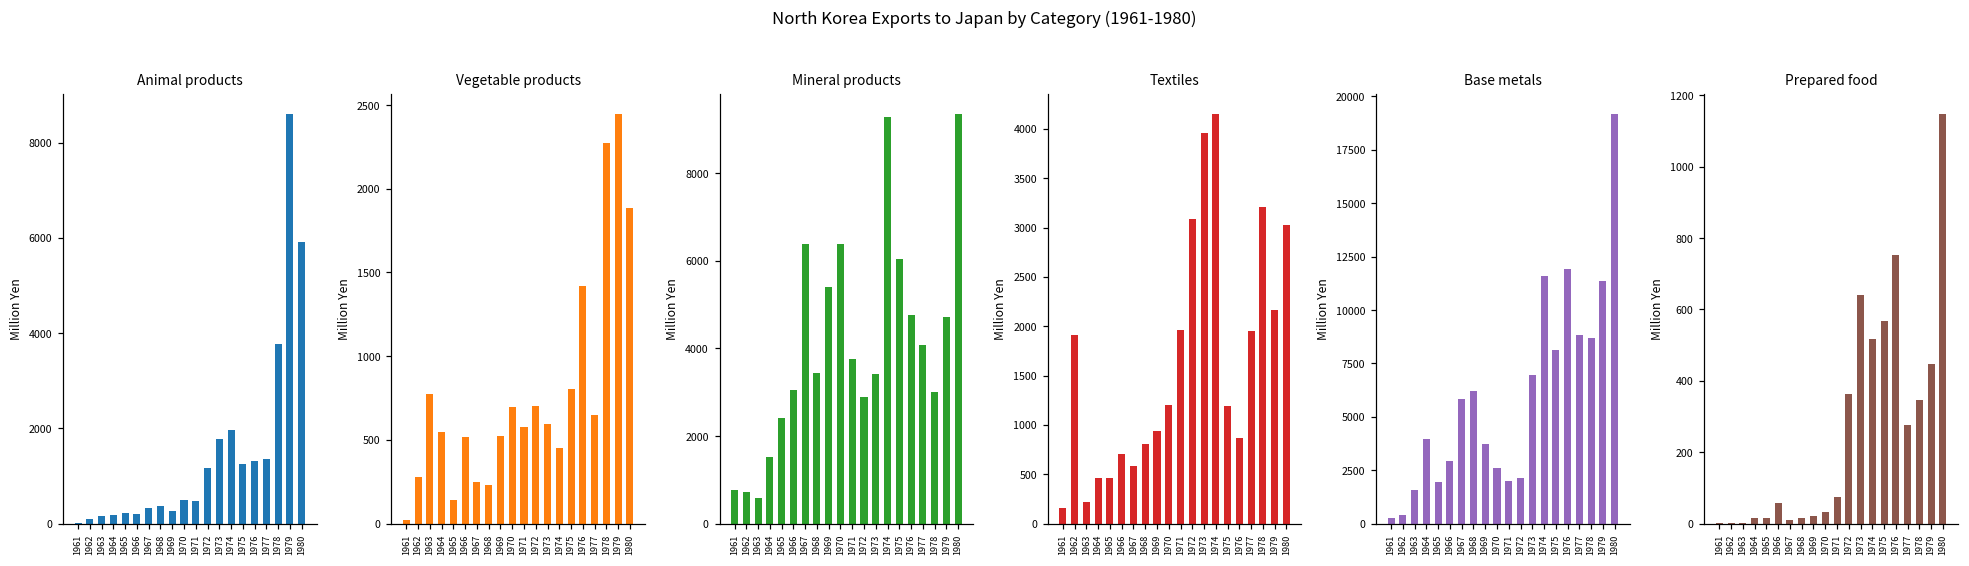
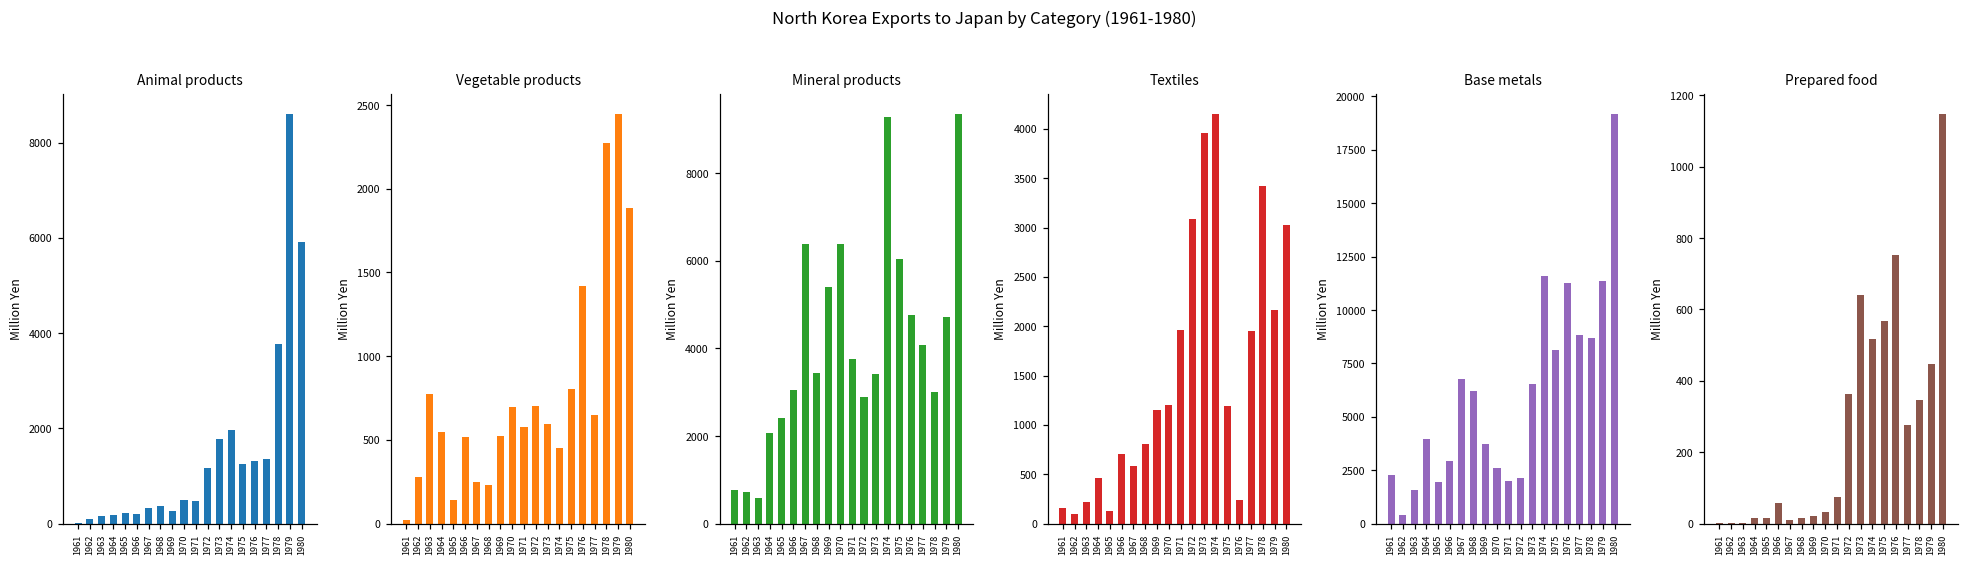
Mineral products, 1964: 1500 -> 2100
Textiles, 1962: 1900 -> 100
Textiles, 1965: 500 -> 100
Textiles, 1969: 900 -> 1200
Textiles, 1976: 900 -> 200
Textiles, 1978: 3200 -> 3400
Base metals, 1961: 300 -> 2300
Base metals, 1967: 5800 -> 6800
Base metals, 1973: 6900 -> 6500
Base metals, 1976: 11900 -> 11300
